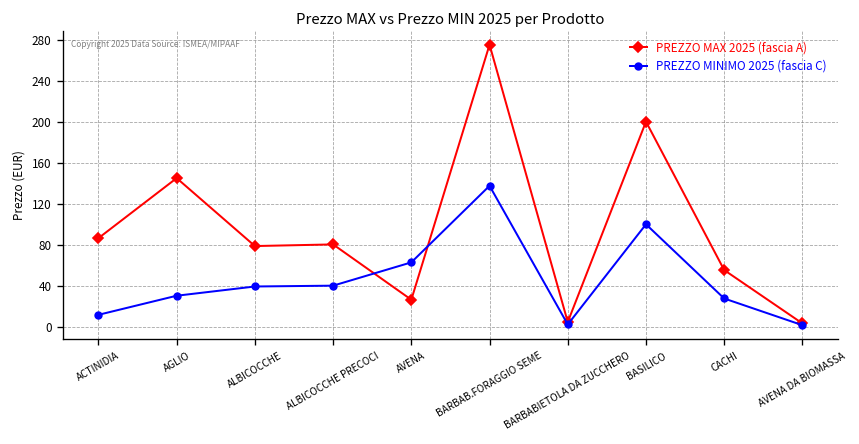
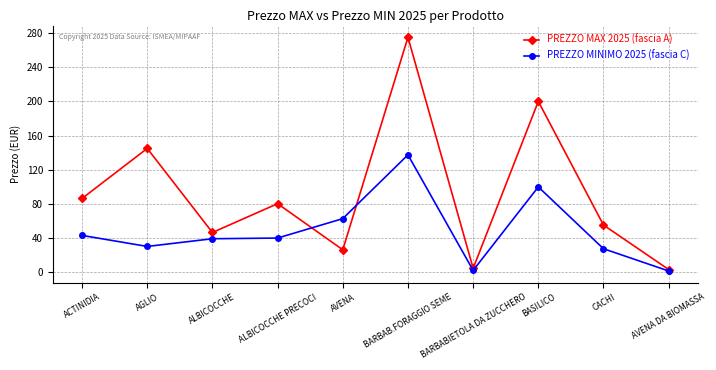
PREZZO MINIMO 2025 (fascia C), ACTINIDIA: 10 -> 40
PREZZO MAX 2025 (fascia A), ALBICOCCHE: 80 -> 50
